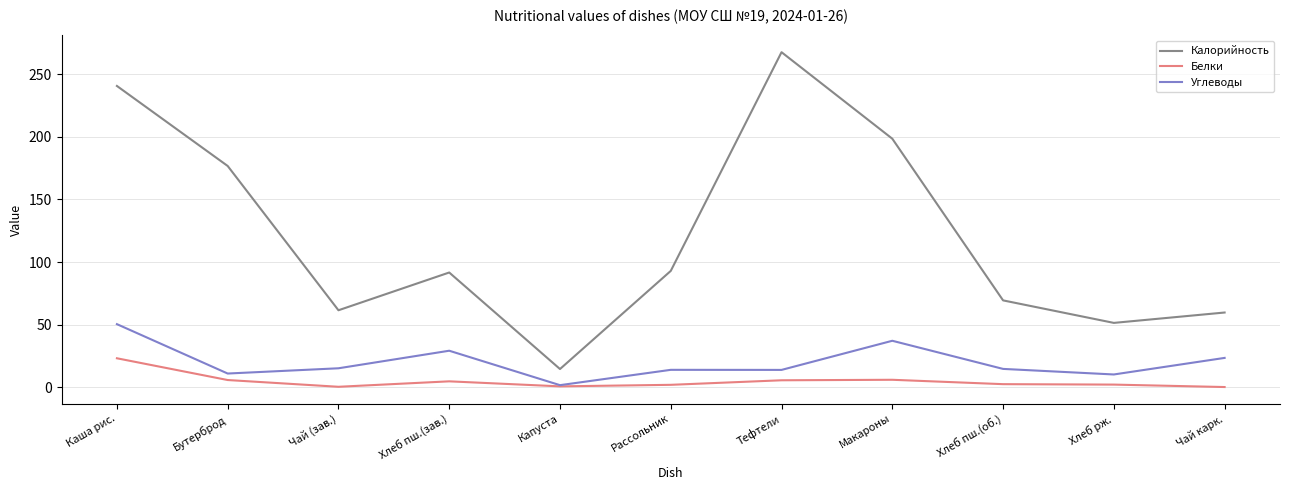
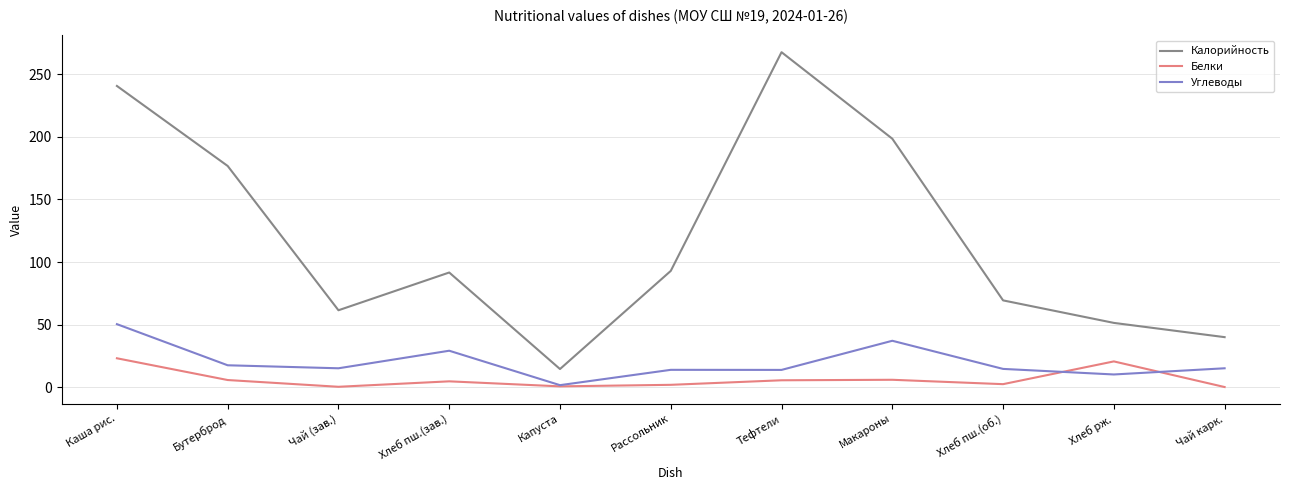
Углеводы, Бутерброд: 11 -> 17
Белки, Хлеб рж.: 2 -> 21
Калорийность, Чай карк.: 60 -> 40
Углеводы, Чай карк.: 23 -> 15
